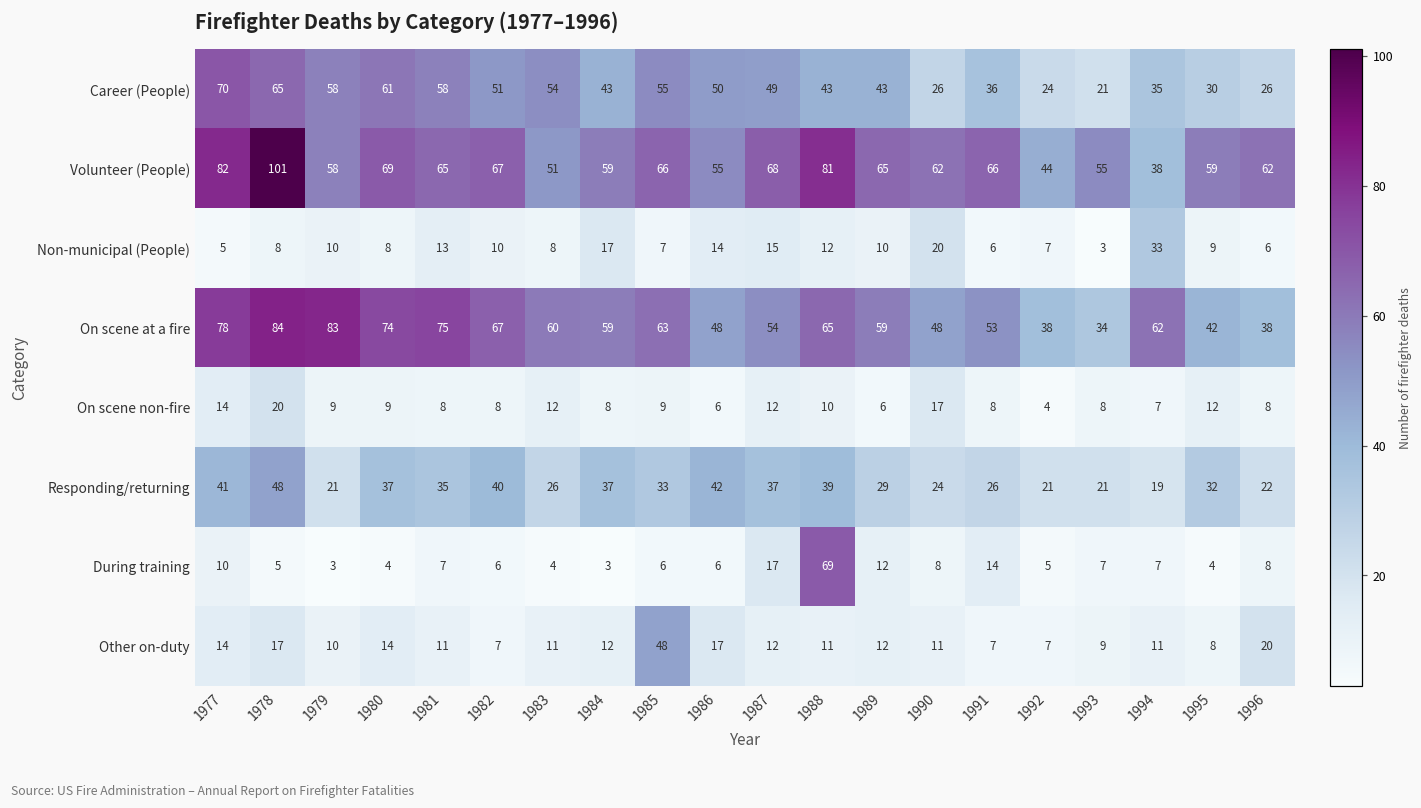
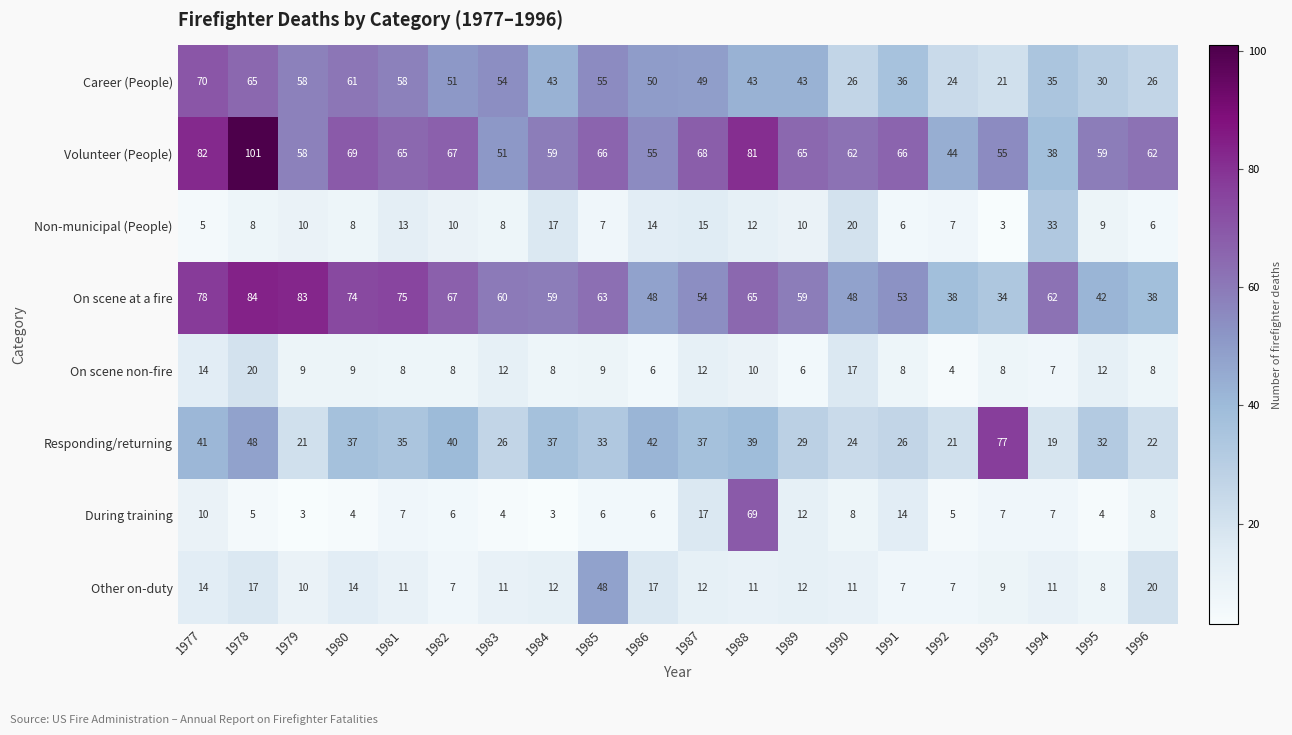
Responding/returning, 1993: 21 -> 77
